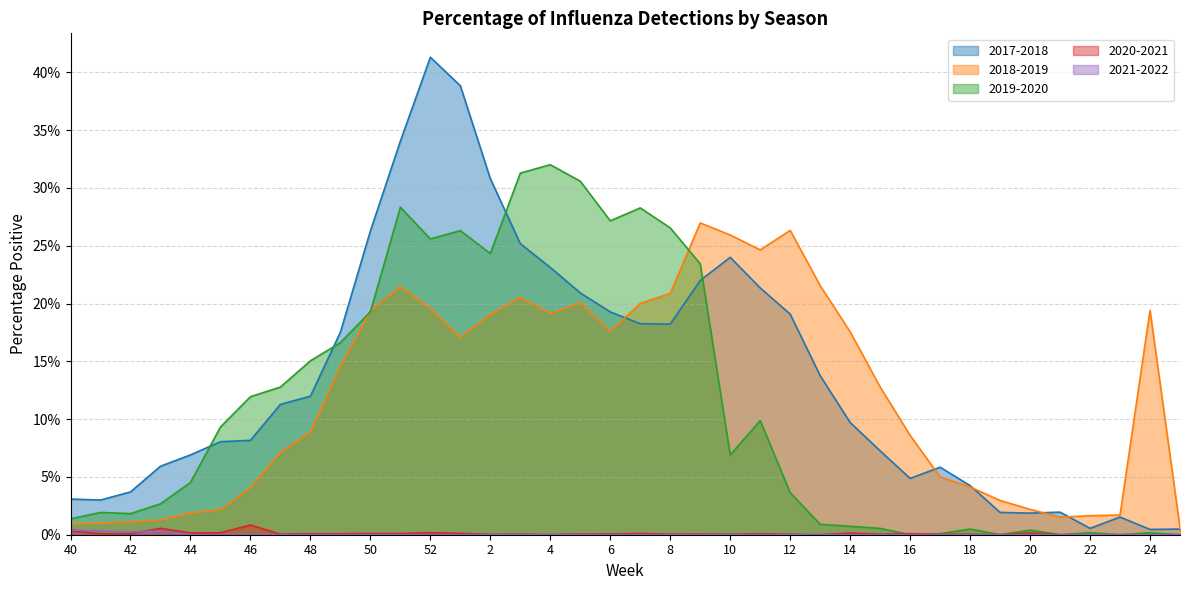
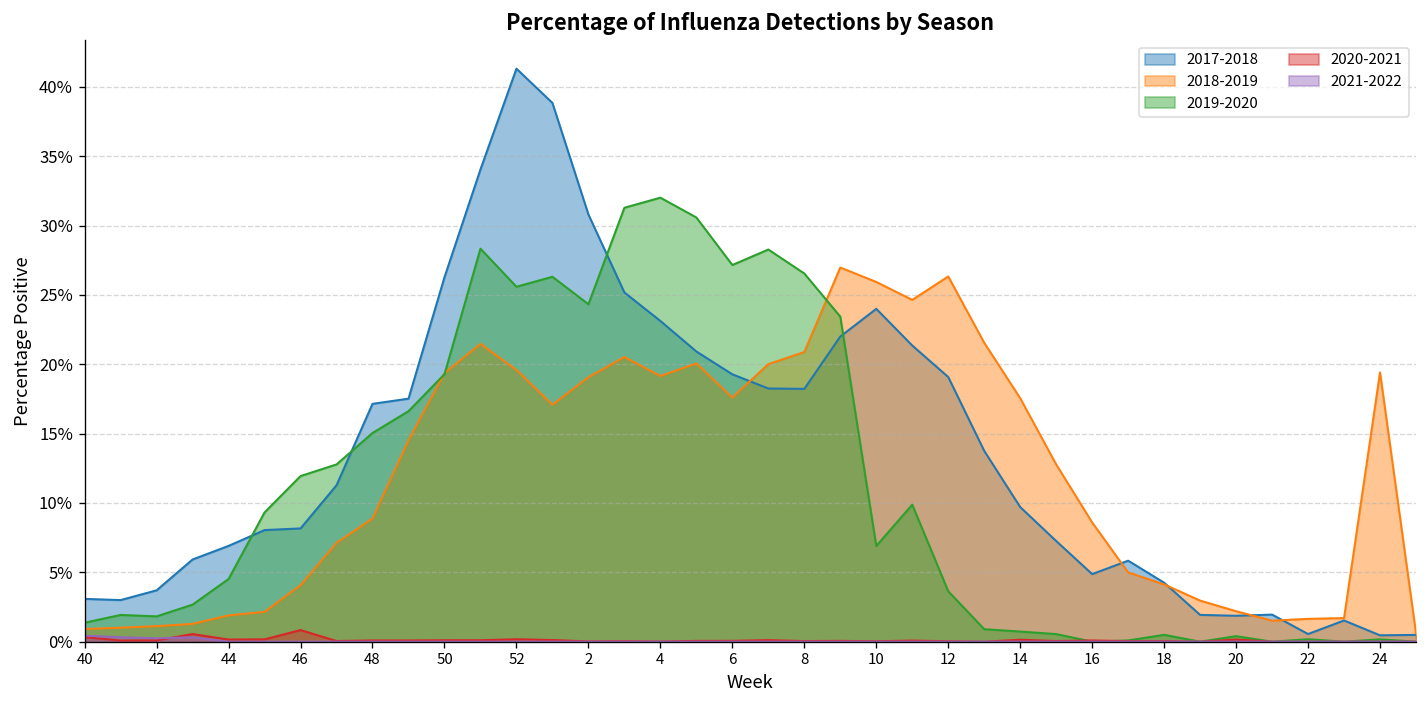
2017-2018, 48: 12.0% -> 17.1%
